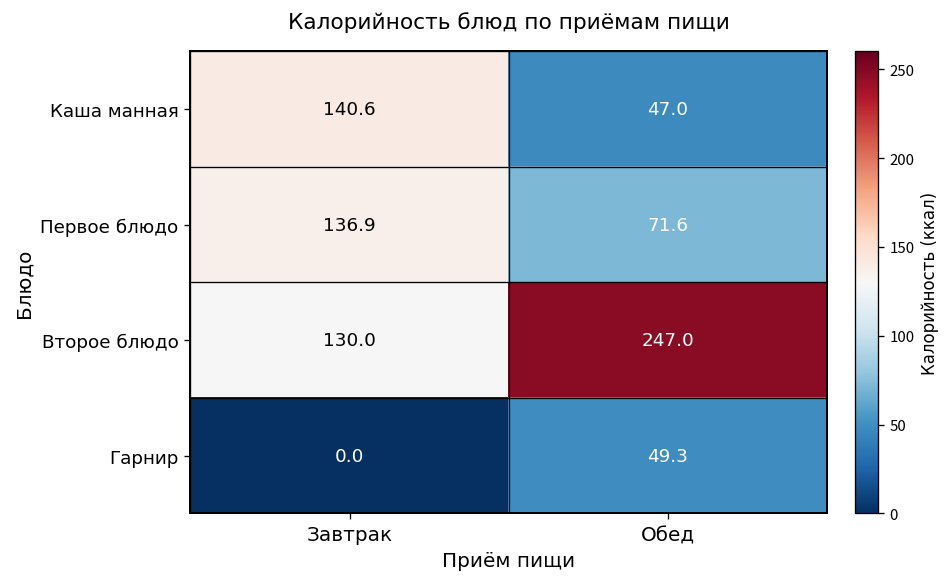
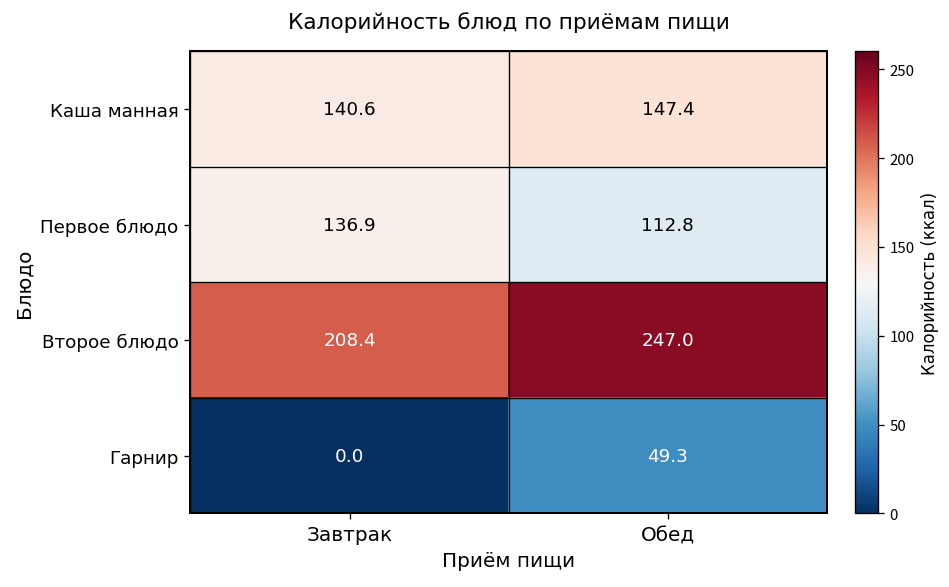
Каша манная, Обед: 47.0 -> 147.4
Первое блюдо, Обед: 71.6 -> 112.8
Второе блюдо, Завтрак: 130.0 -> 208.4
